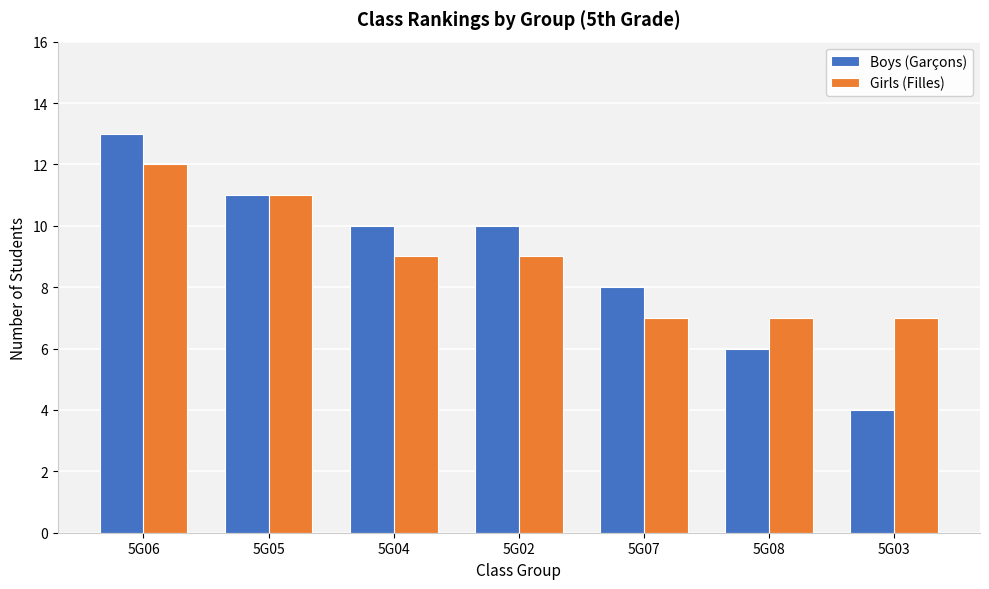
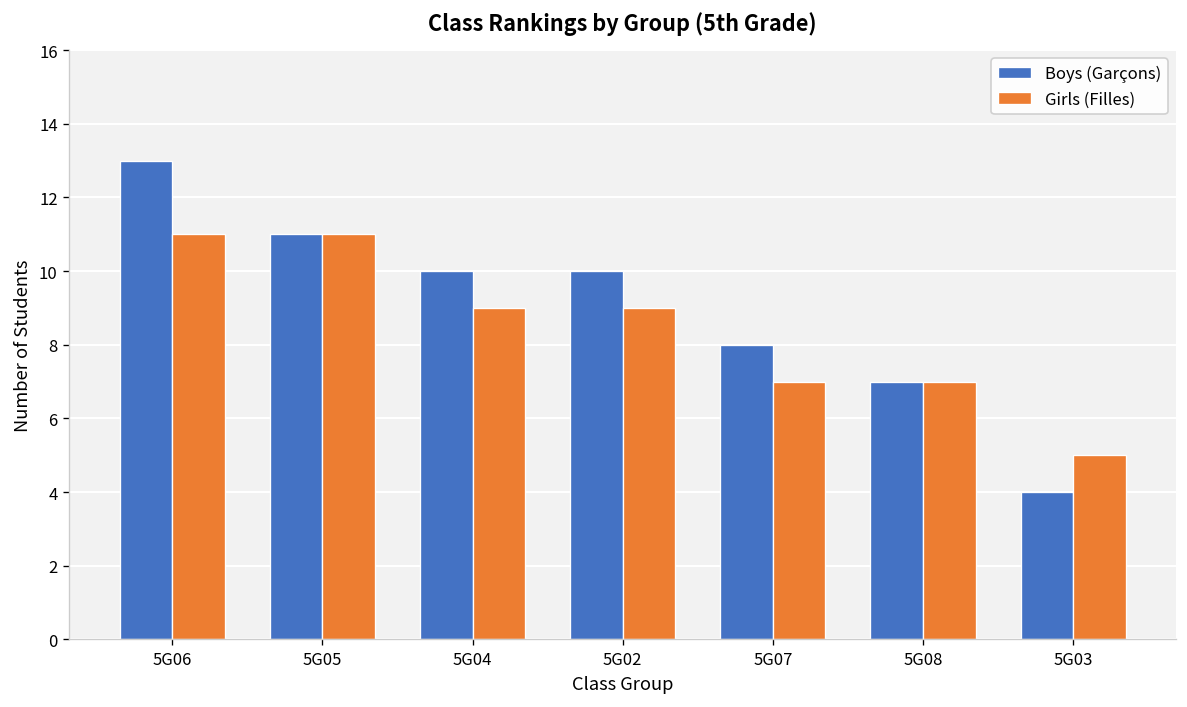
Girls (Filles), 5G06: 12 -> 11
Boys (Garçons), 5G08: 6 -> 7
Girls (Filles), 5G03: 7 -> 5
